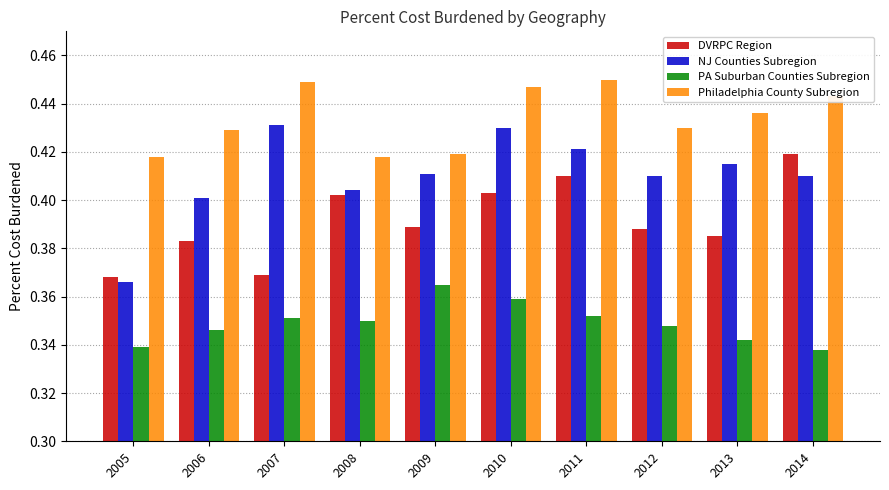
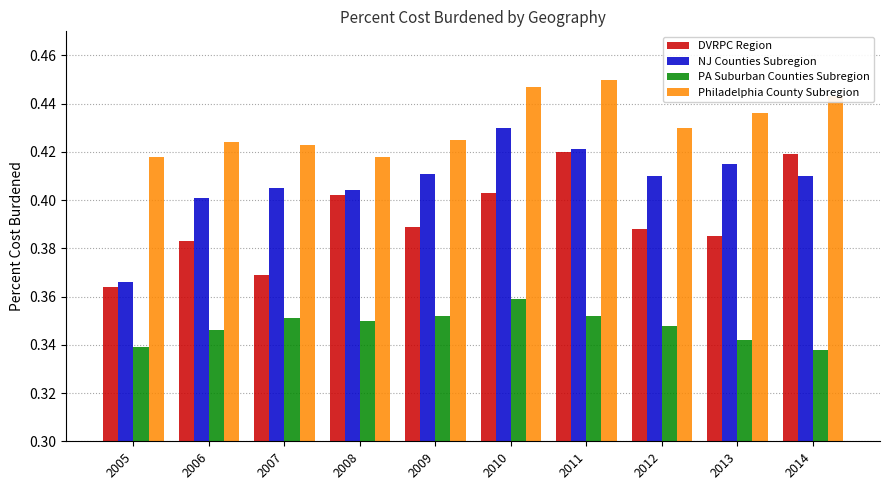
DVRPC Region, 2005: 0.368 -> 0.364
Philadelphia County Subregion, 2006: 0.429 -> 0.424
NJ Counties Subregion, 2007: 0.431 -> 0.405
Philadelphia County Subregion, 2007: 0.449 -> 0.423
PA Suburban Counties Subregion, 2009: 0.365 -> 0.352
Philadelphia County Subregion, 2009: 0.419 -> 0.425
DVRPC Region, 2011: 0.41 -> 0.42
